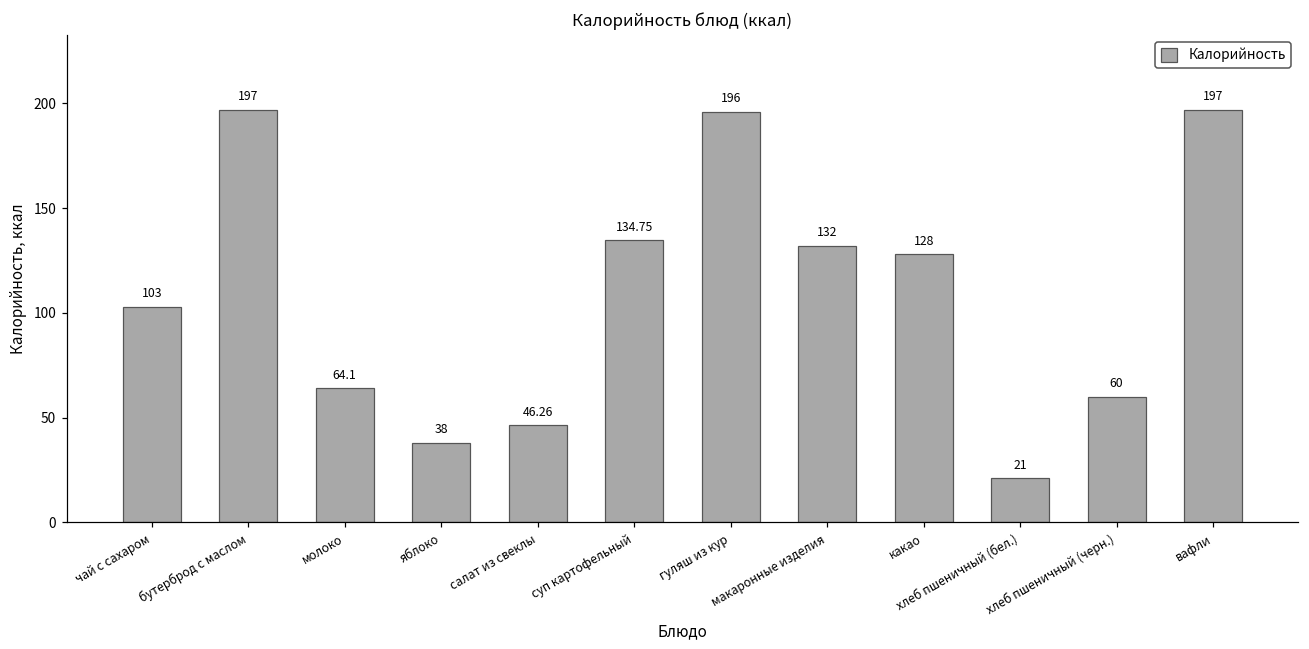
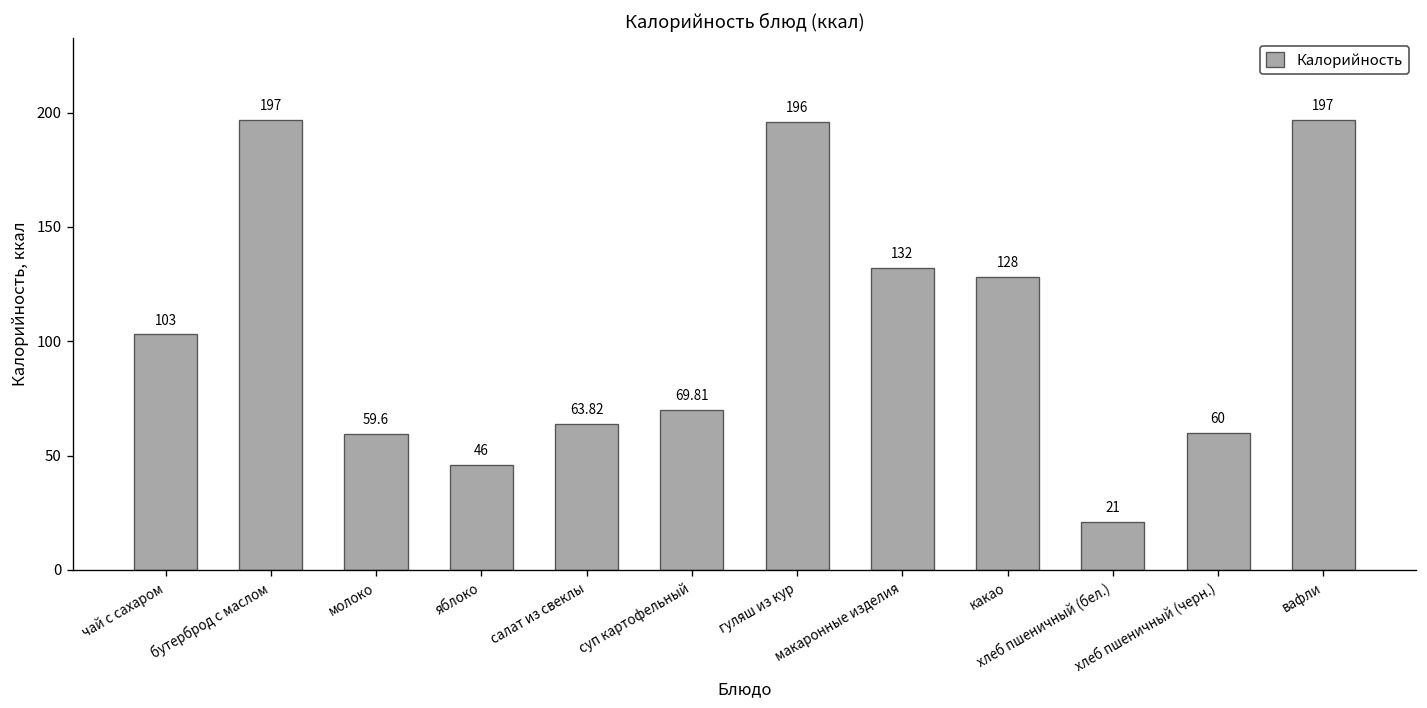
молоко: 64.1 -> 59.6
яблоко: 38 -> 46
салат из свеклы: 46.26 -> 63.82
суп картофельный: 134.75 -> 69.81
